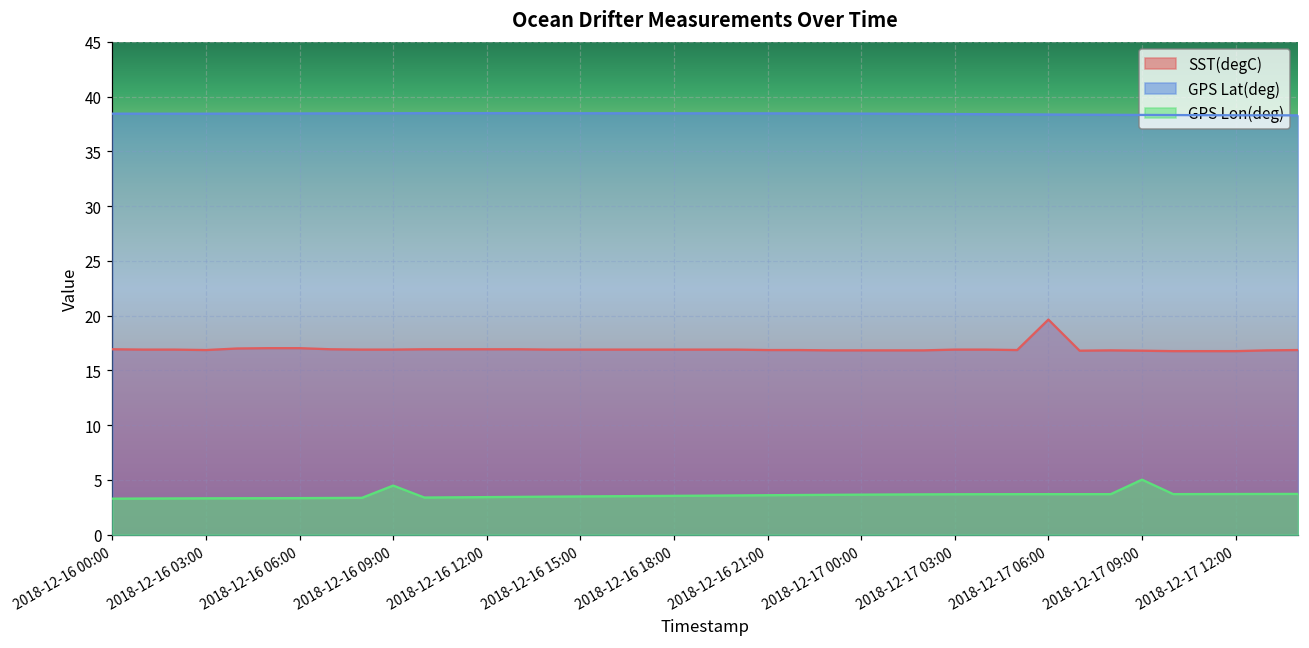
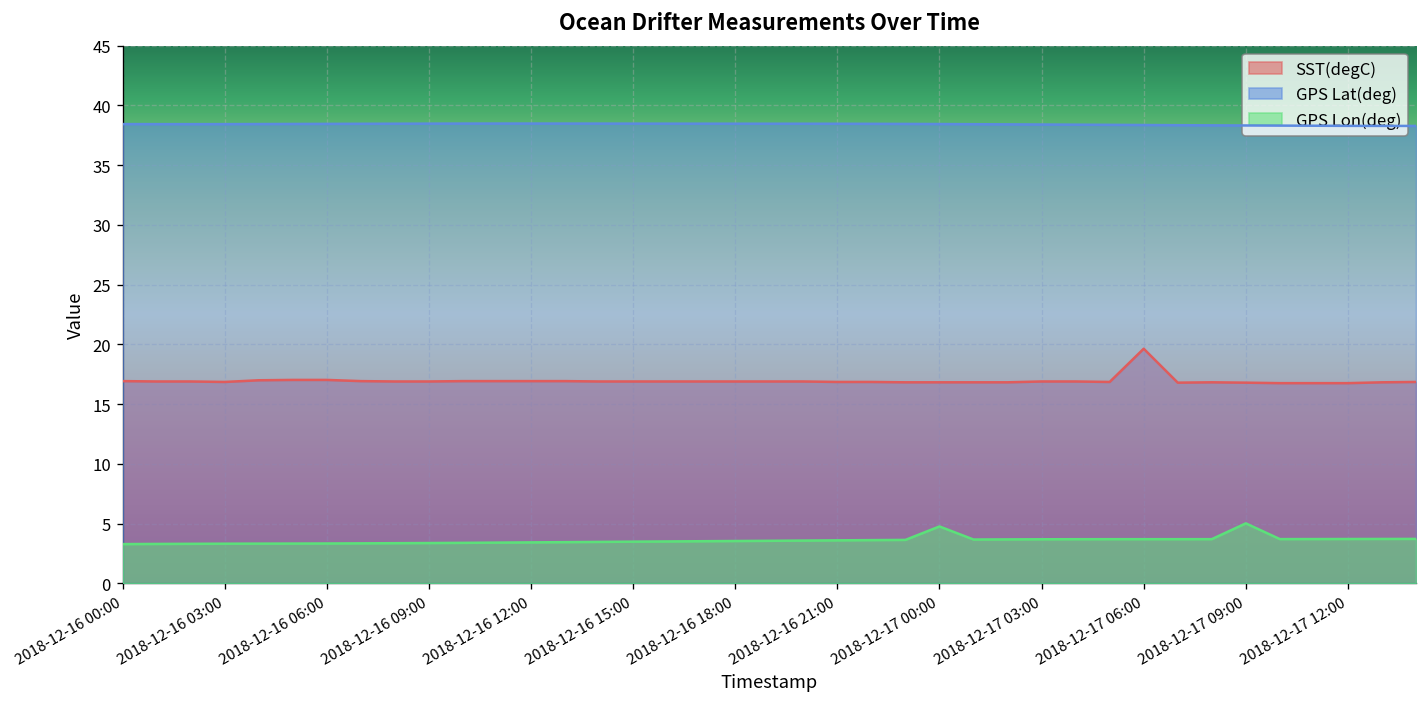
GPS Lon(deg), 2018-12-16 09:00: 4 -> 3
GPS Lon(deg), 2018-12-17 00:00: 4 -> 5
